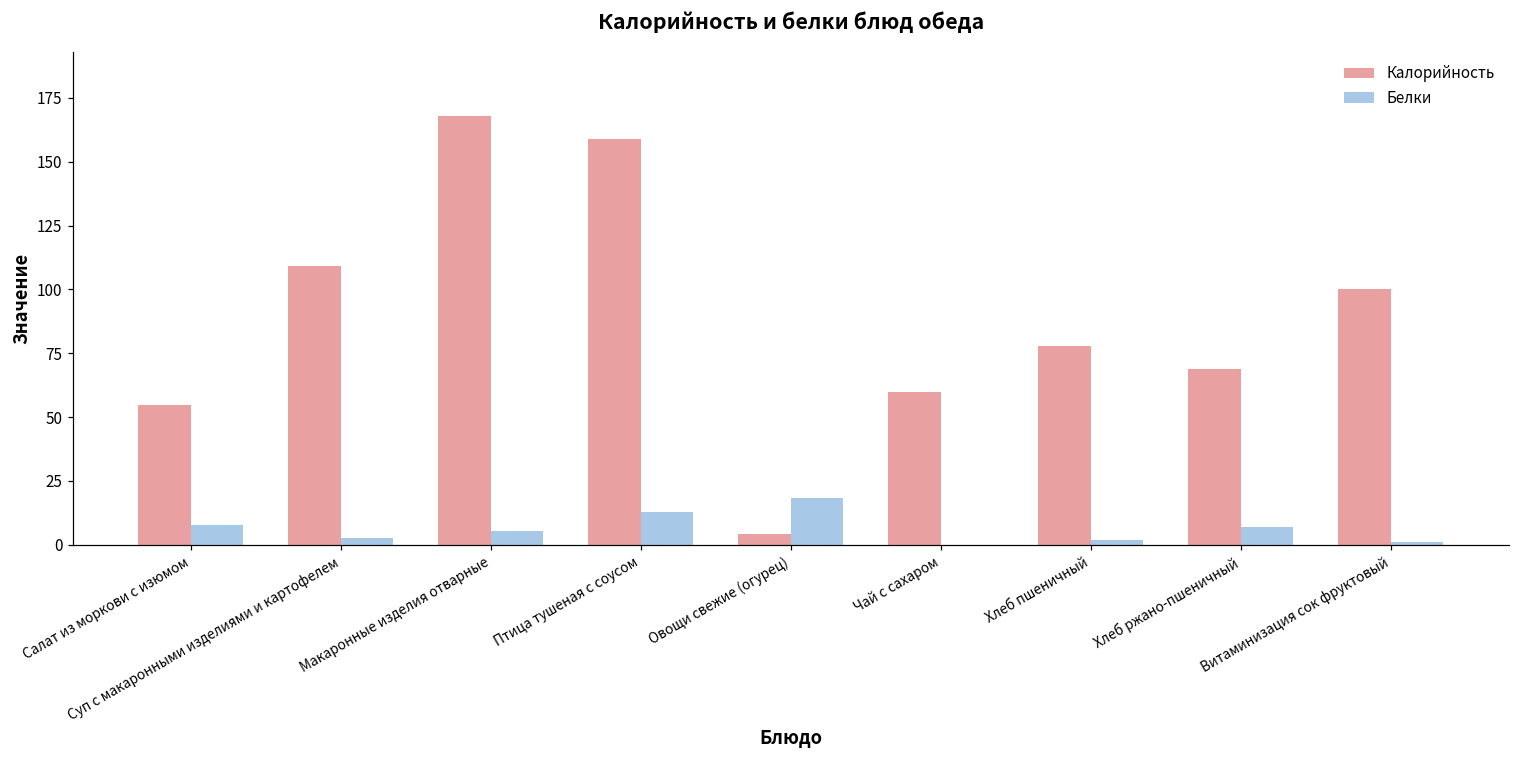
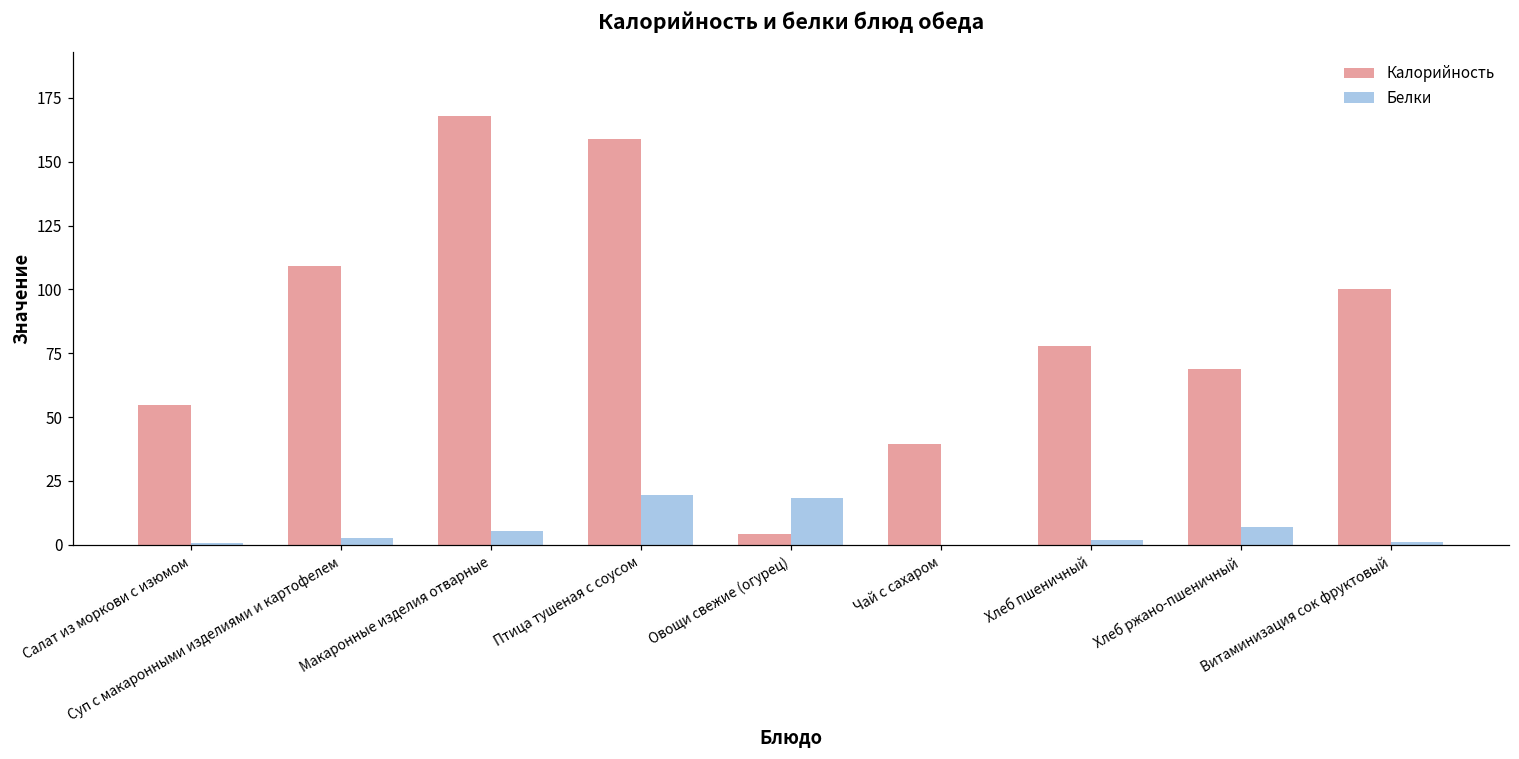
Белки, Салат из моркови с изюмом: 8 -> 1
Белки, Птица тушеная с соусом: 13 -> 19
Калорийность, Чай с сахаром: 60 -> 39
